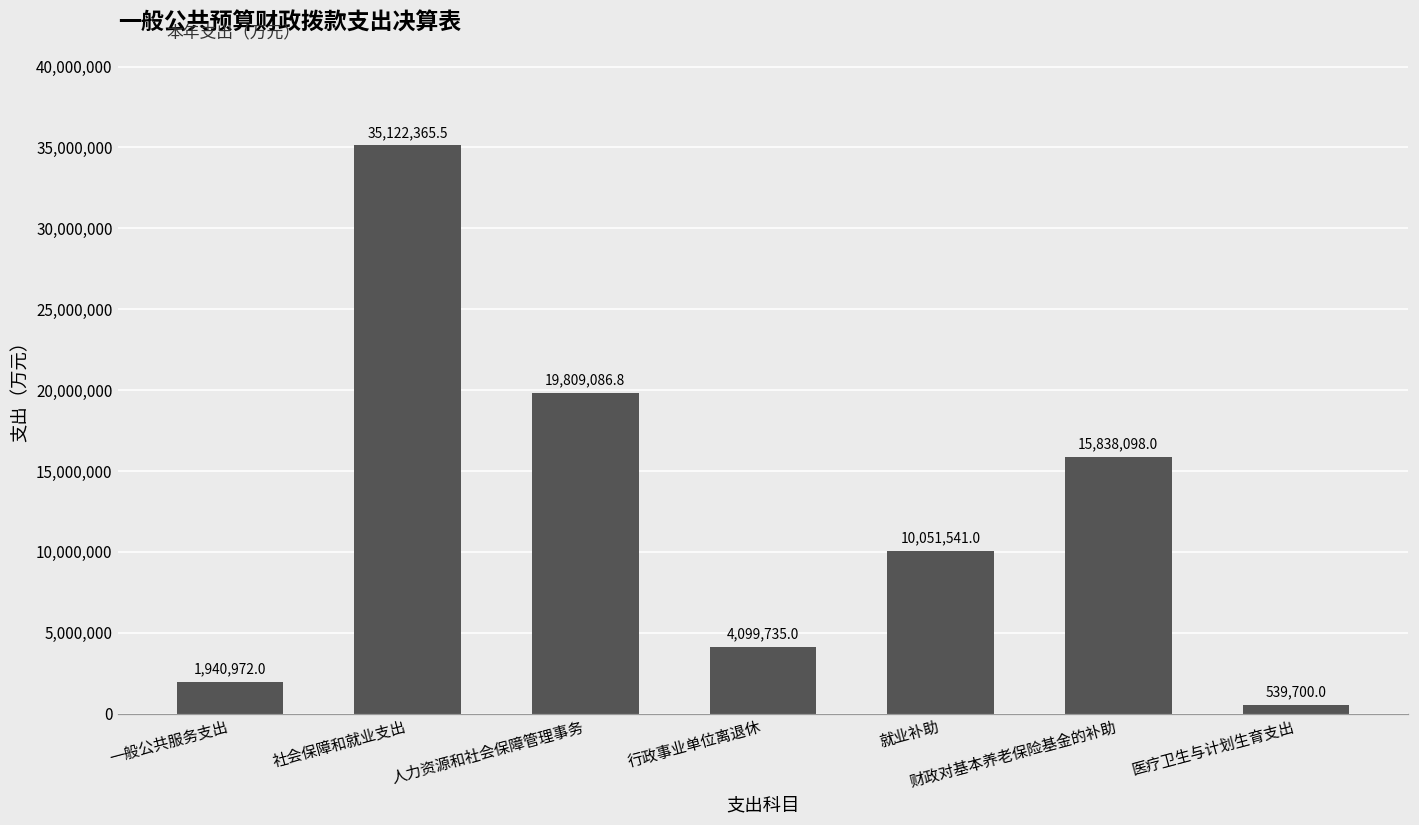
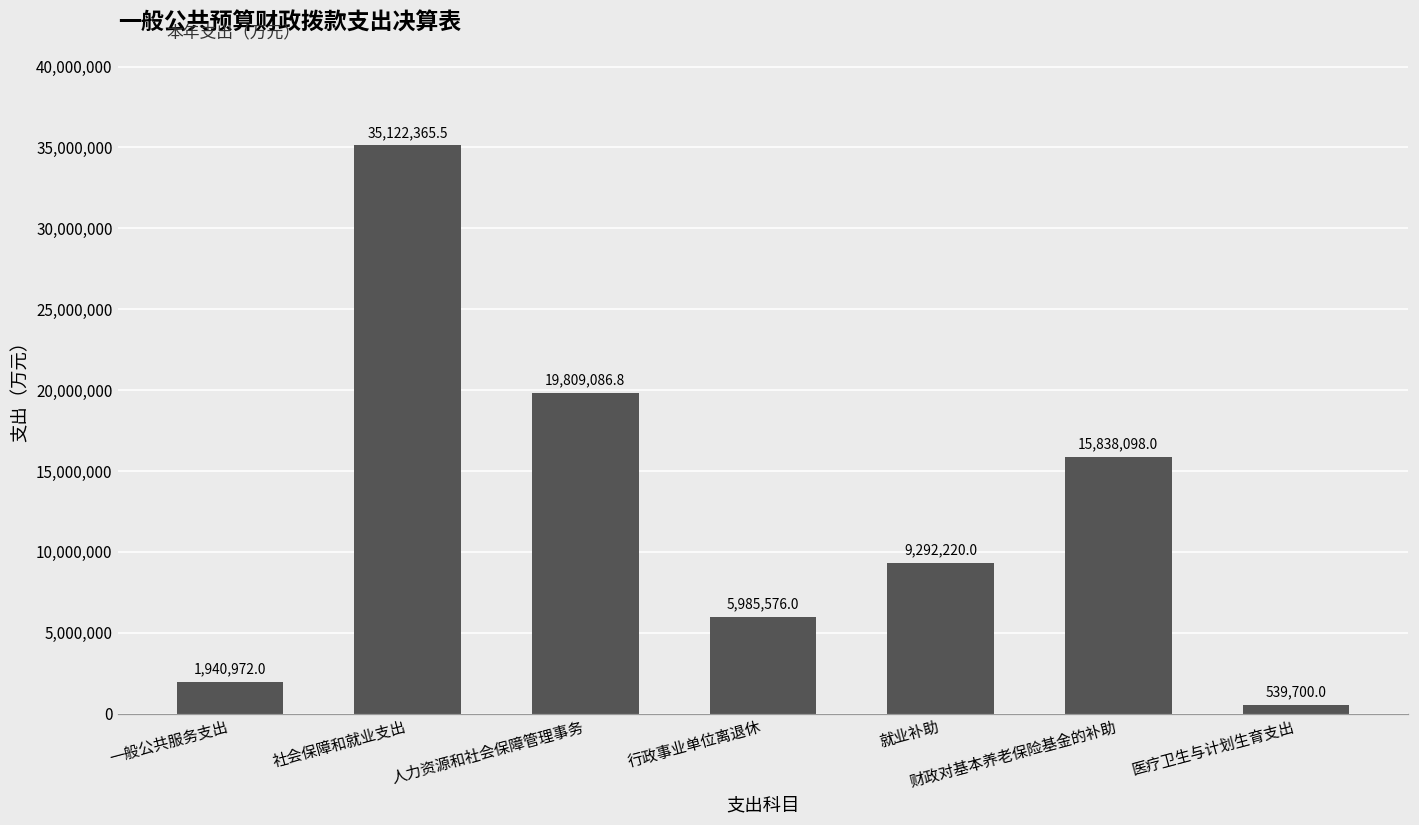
行政事业单位离退休: 4,099,735.0 -> 5,985,576.0
就业补助: 10,051,541.0 -> 9,292,220.0
